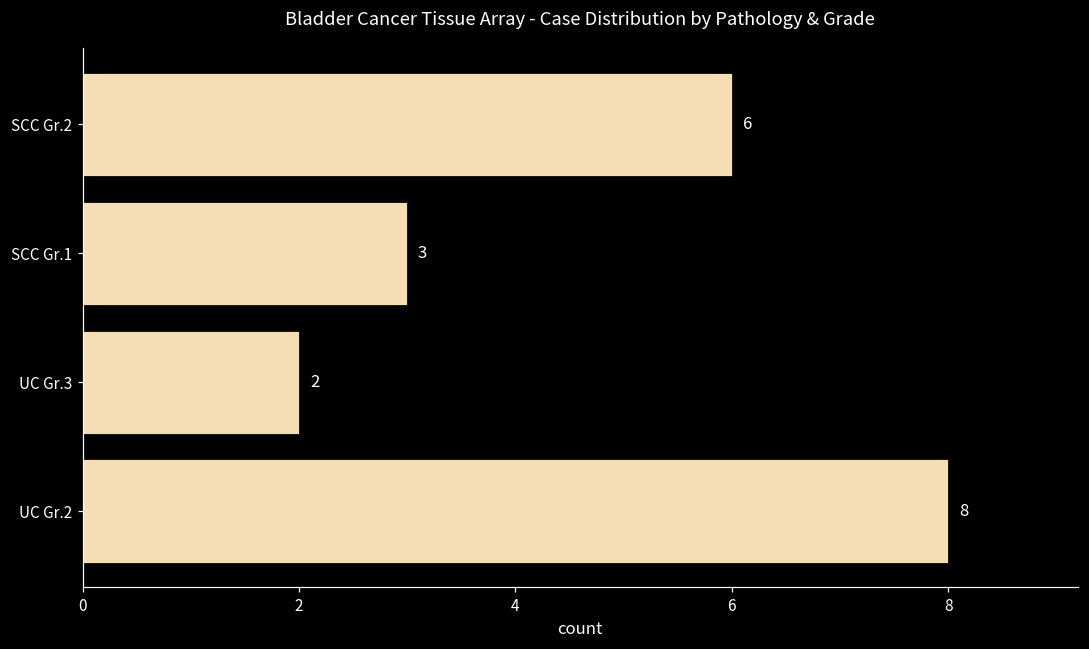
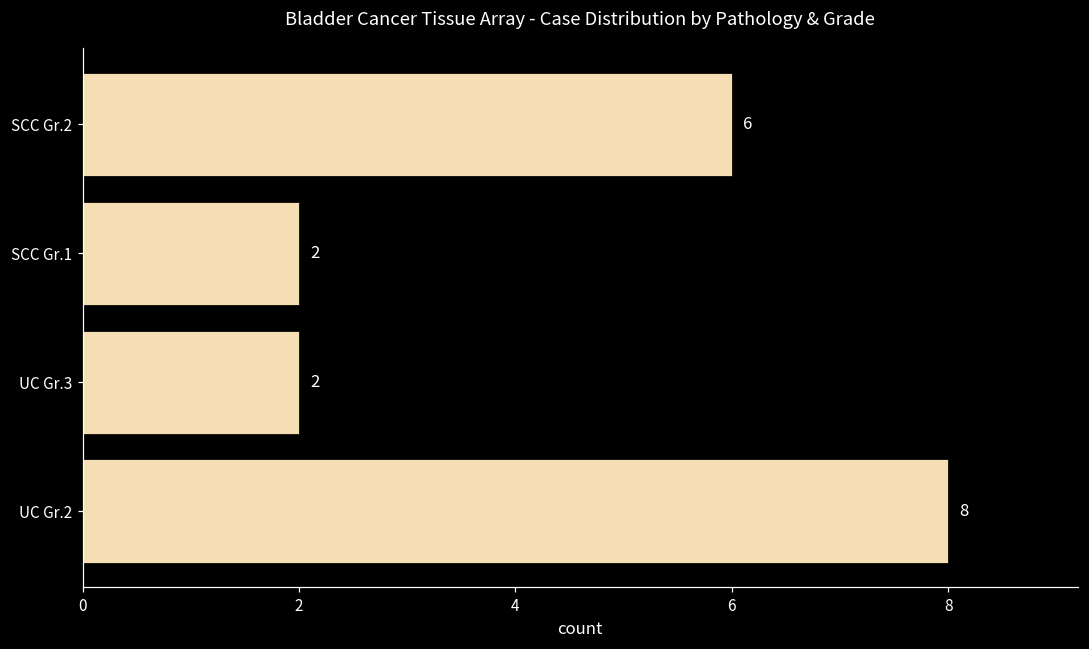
SCC Gr.1: 3 -> 2
